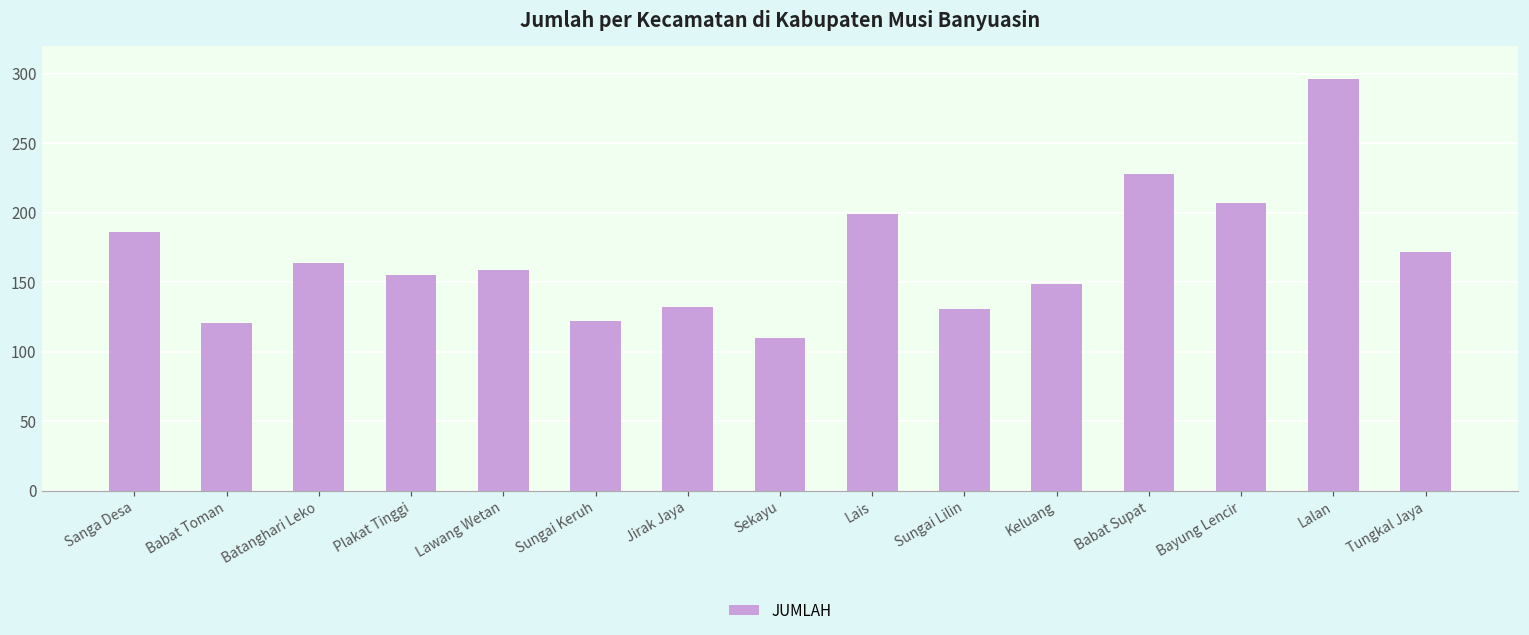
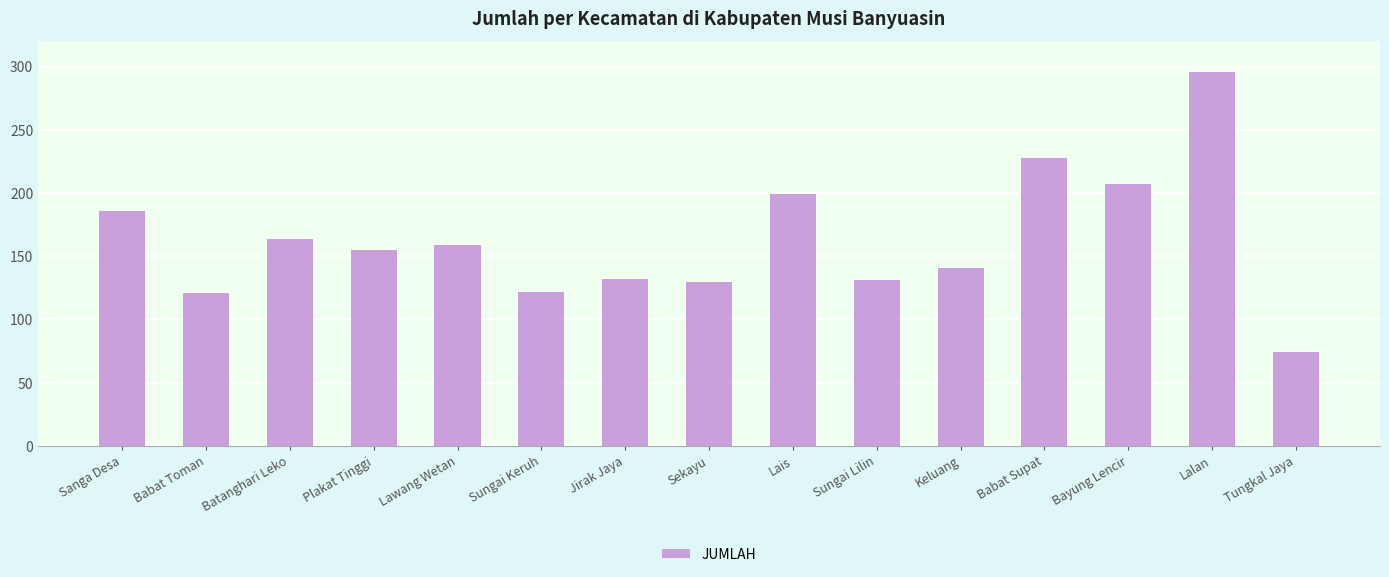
Sekayu: 110 -> 130
Keluang: 149 -> 141
Tungkal Jaya: 172 -> 74
